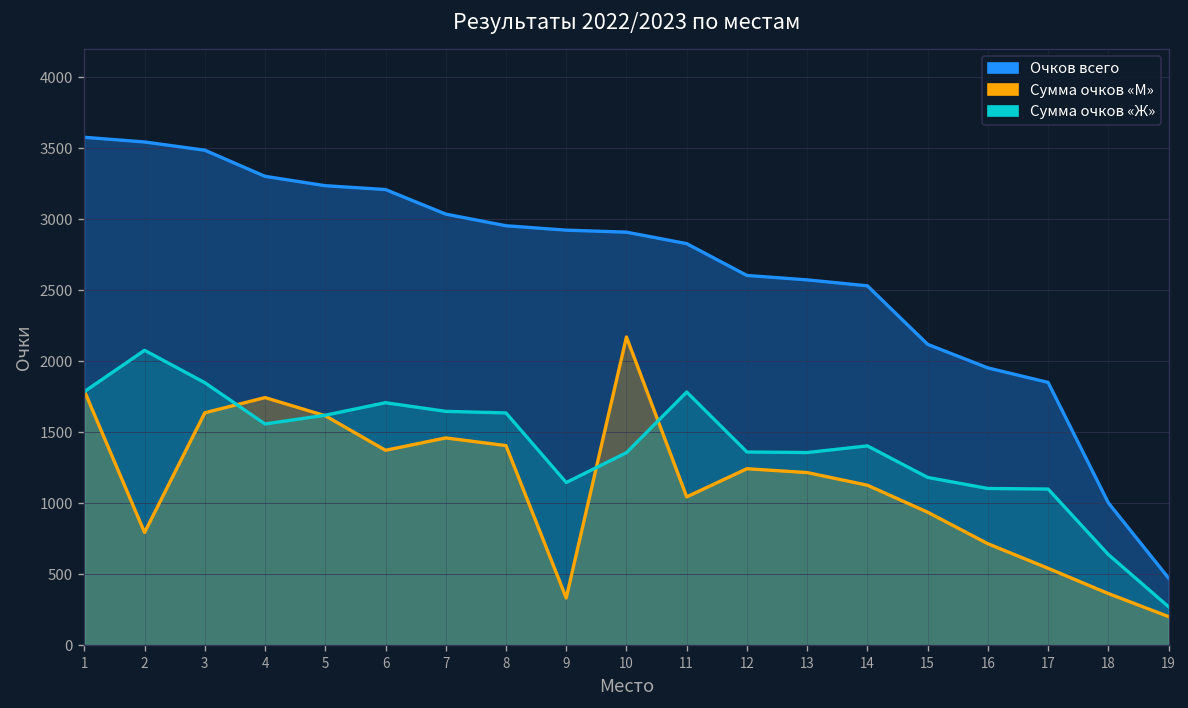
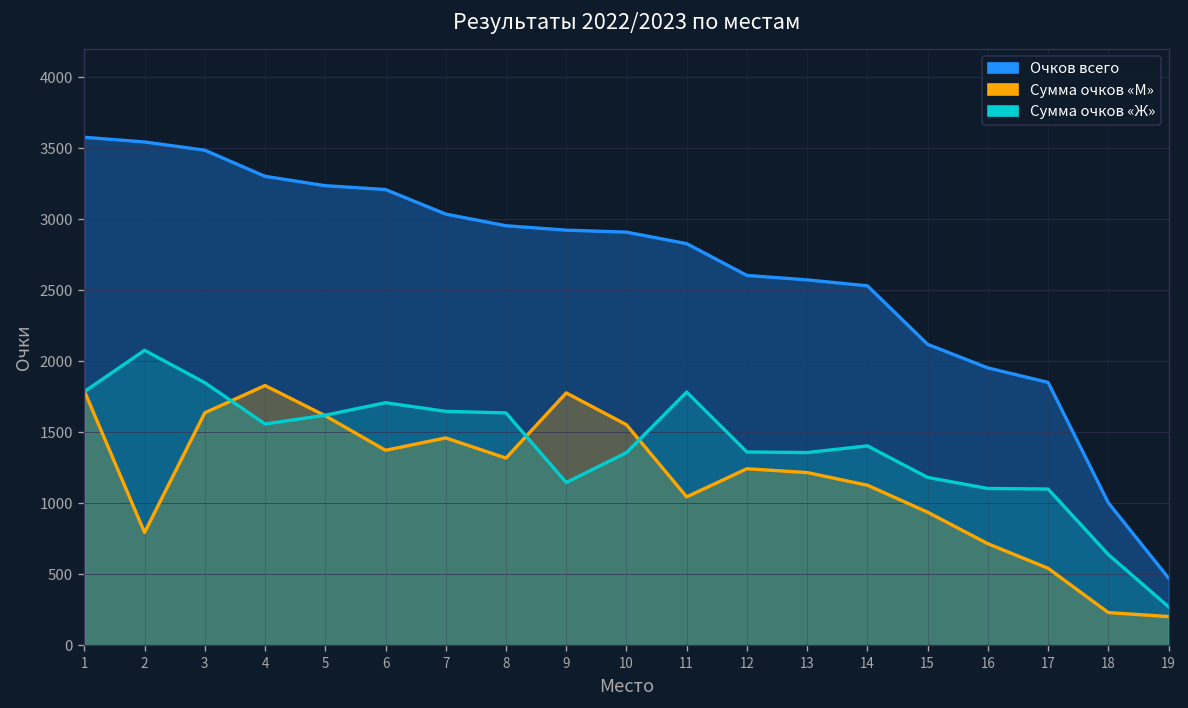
Сумма очков «М», 4: 1740 -> 1830
Сумма очков «М», 8: 1410 -> 1320
Сумма очков «М», 9: 330 -> 1780
Сумма очков «М», 10: 2170 -> 1550
Сумма очков «М», 18: 360 -> 230
